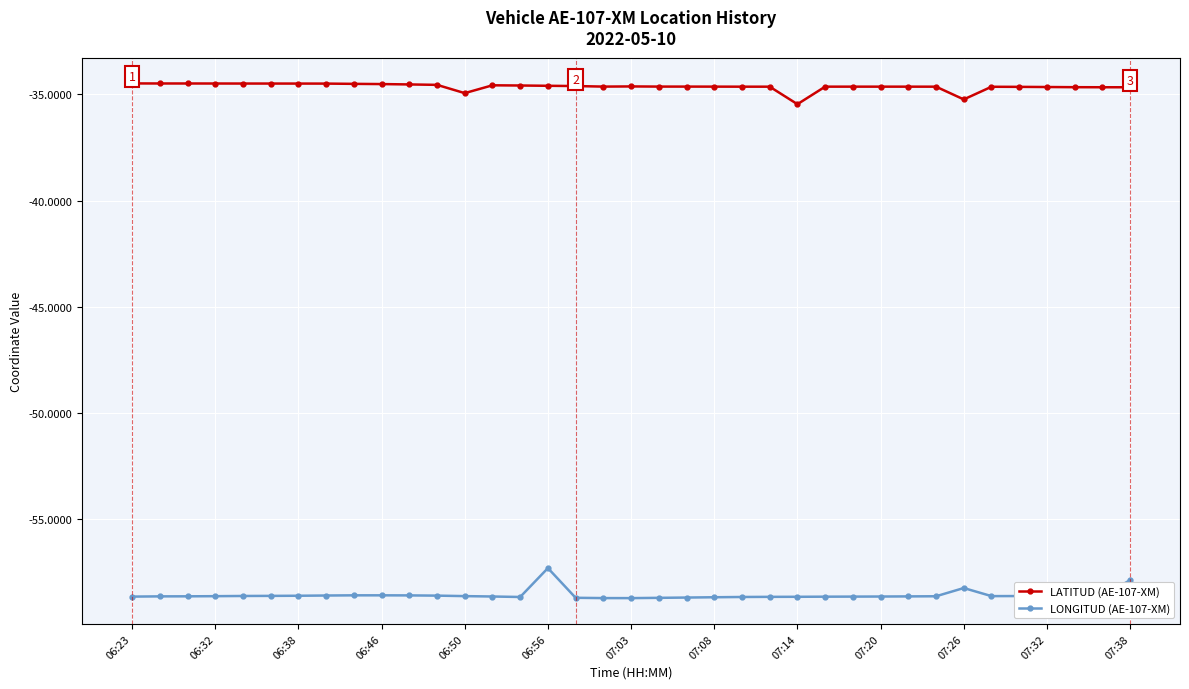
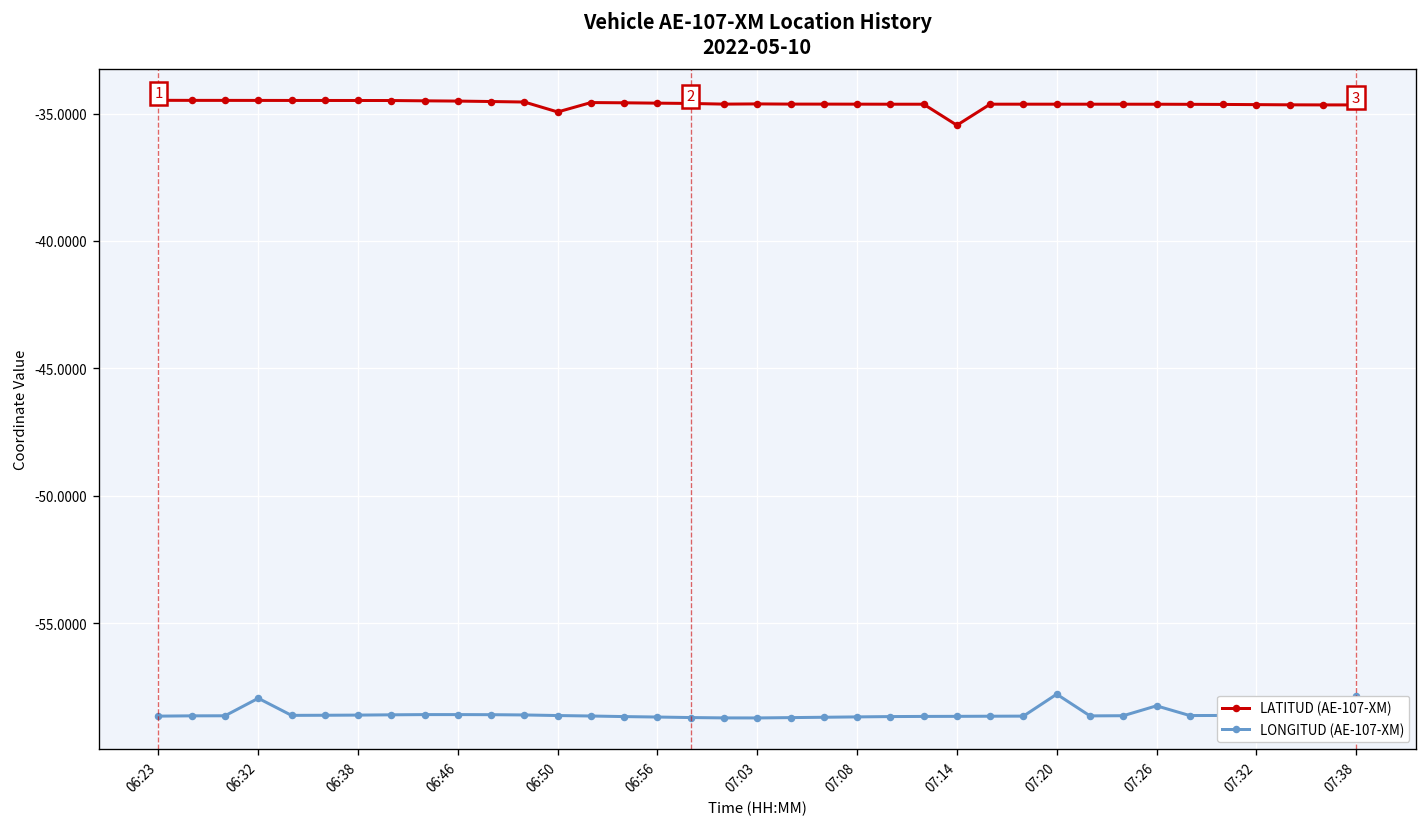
LONGITUD (AE-107-XM), 06:32: -58.6 -> -57.9
LONGITUD (AE-107-XM), 06:56: -57.3 -> -58.7
LONGITUD (AE-107-XM), 07:20: -58.6 -> -57.8
LATITUD (AE-107-XM), 07:26: -35.2 -> -34.6
